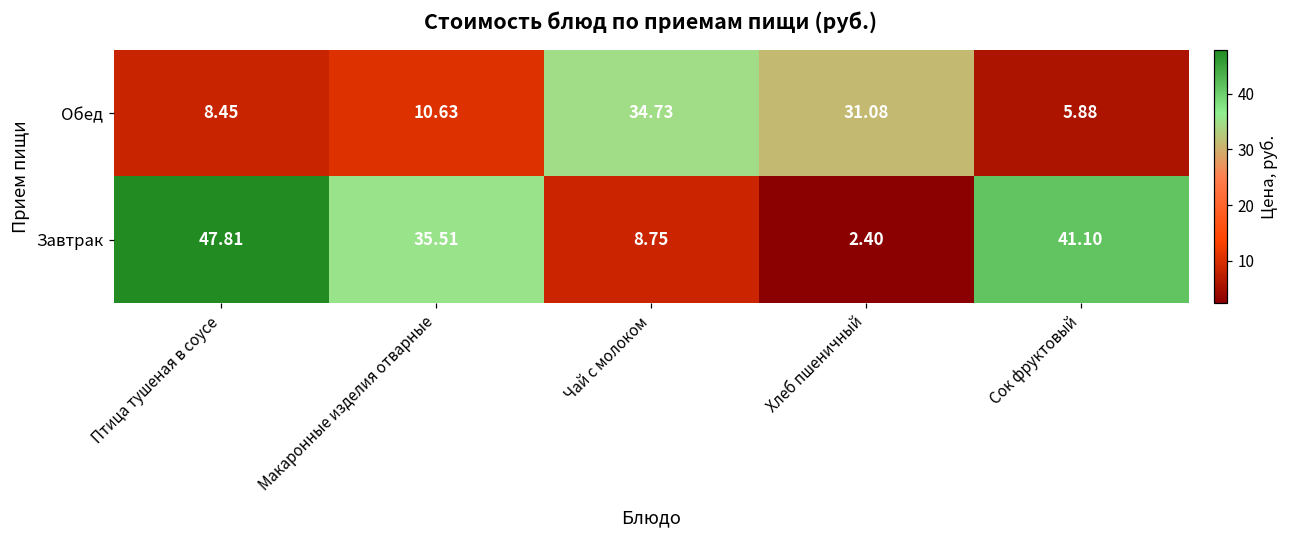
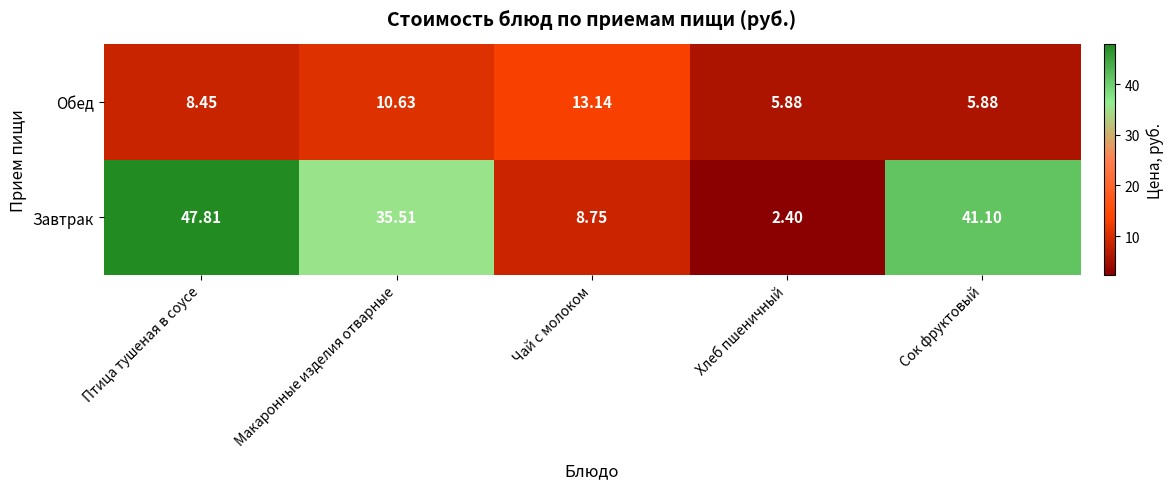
Обед, Чай с молоком: 34.73 -> 13.14
Обед, Хлеб пшеничный: 31.08 -> 5.88
